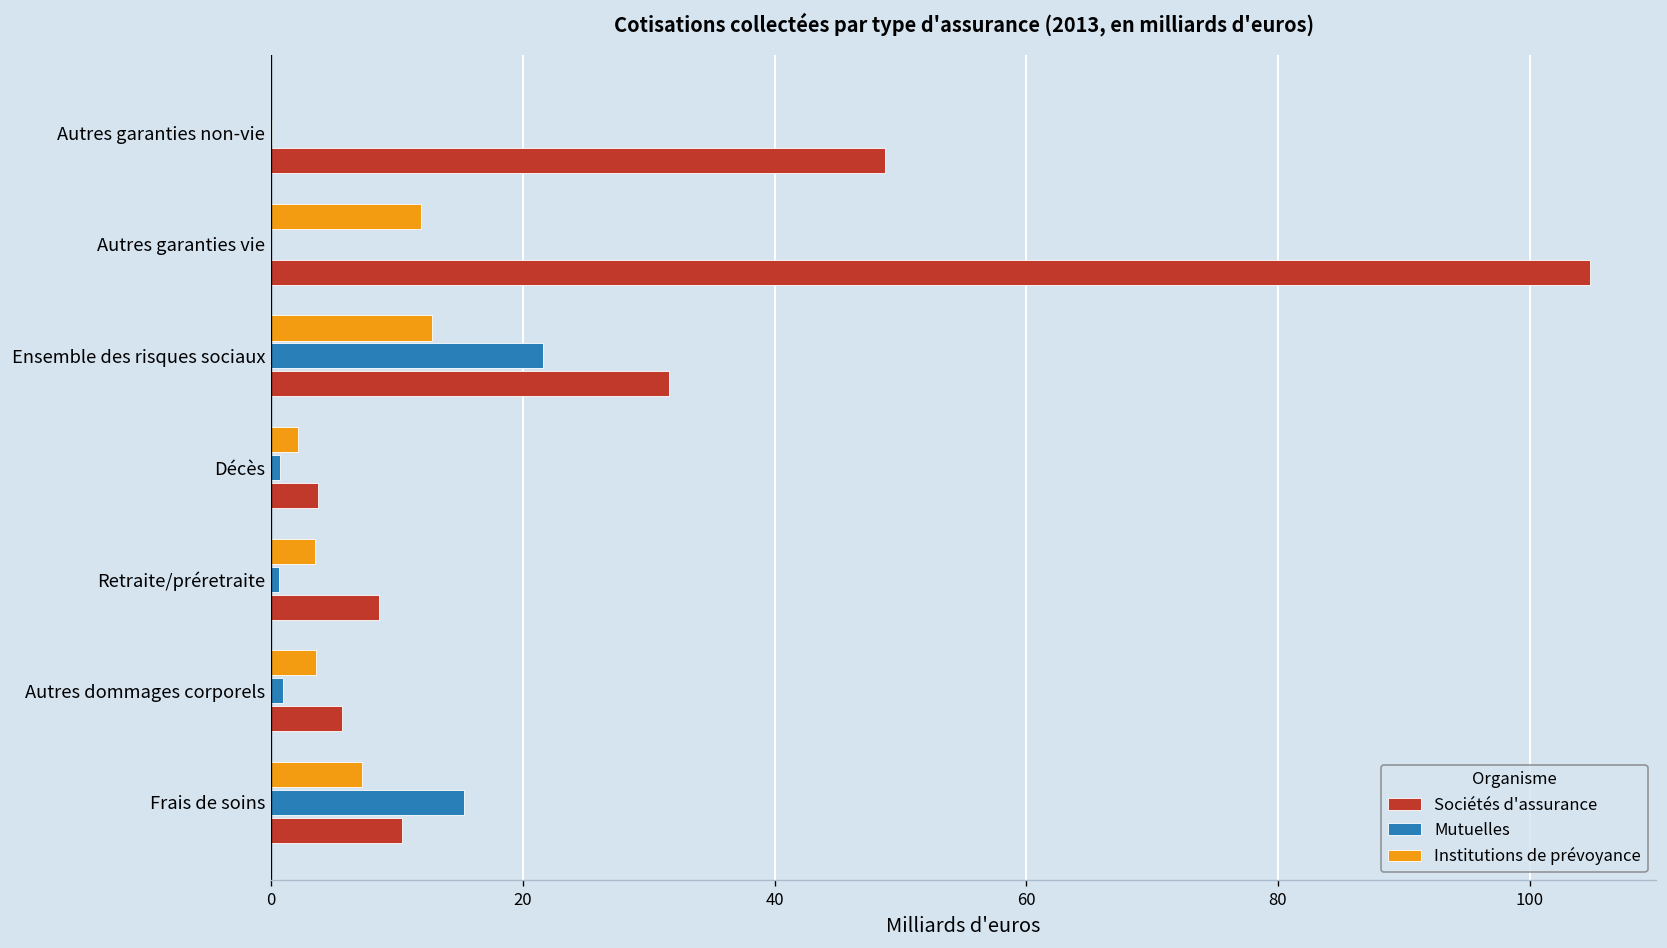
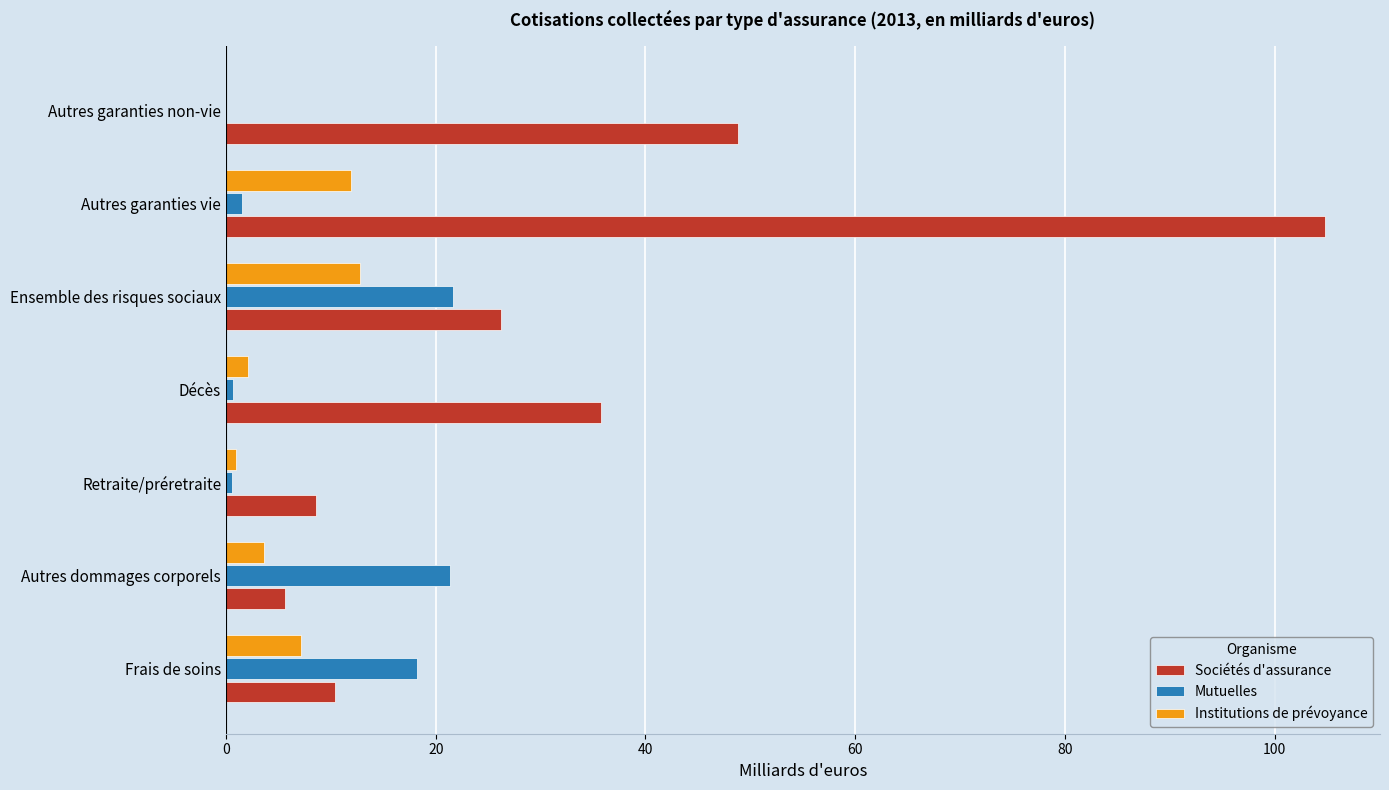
Mutuelles, Autres garanties vie: 0.0 -> 1.6
Sociétés d'assurance, Ensemble des risques sociaux: 31.6 -> 26.2
Sociétés d'assurance, Décès: 3.7 -> 35.8
Institutions de prévoyance, Retraite/préretraite: 3.5 -> 1.0
Mutuelles, Autres dommages corporels: 0.9 -> 21.4
Mutuelles, Frais de soins: 15.3 -> 18.2
